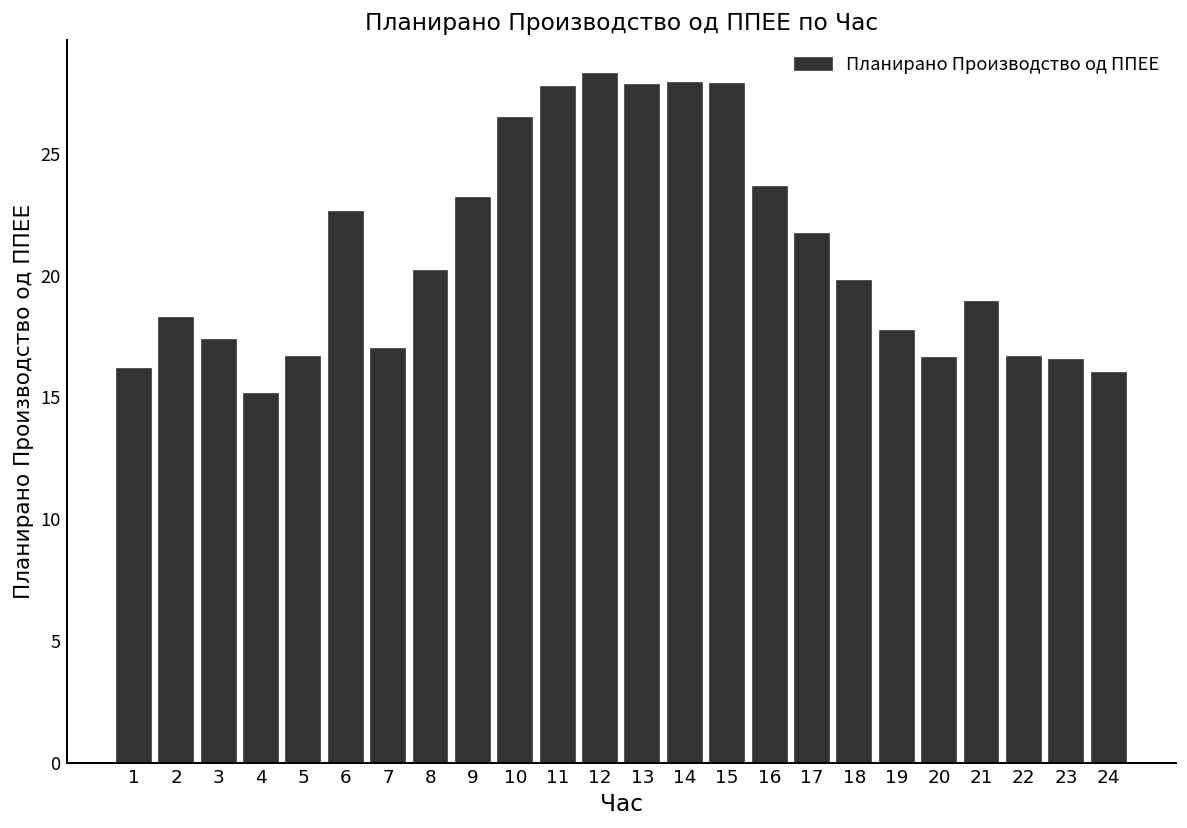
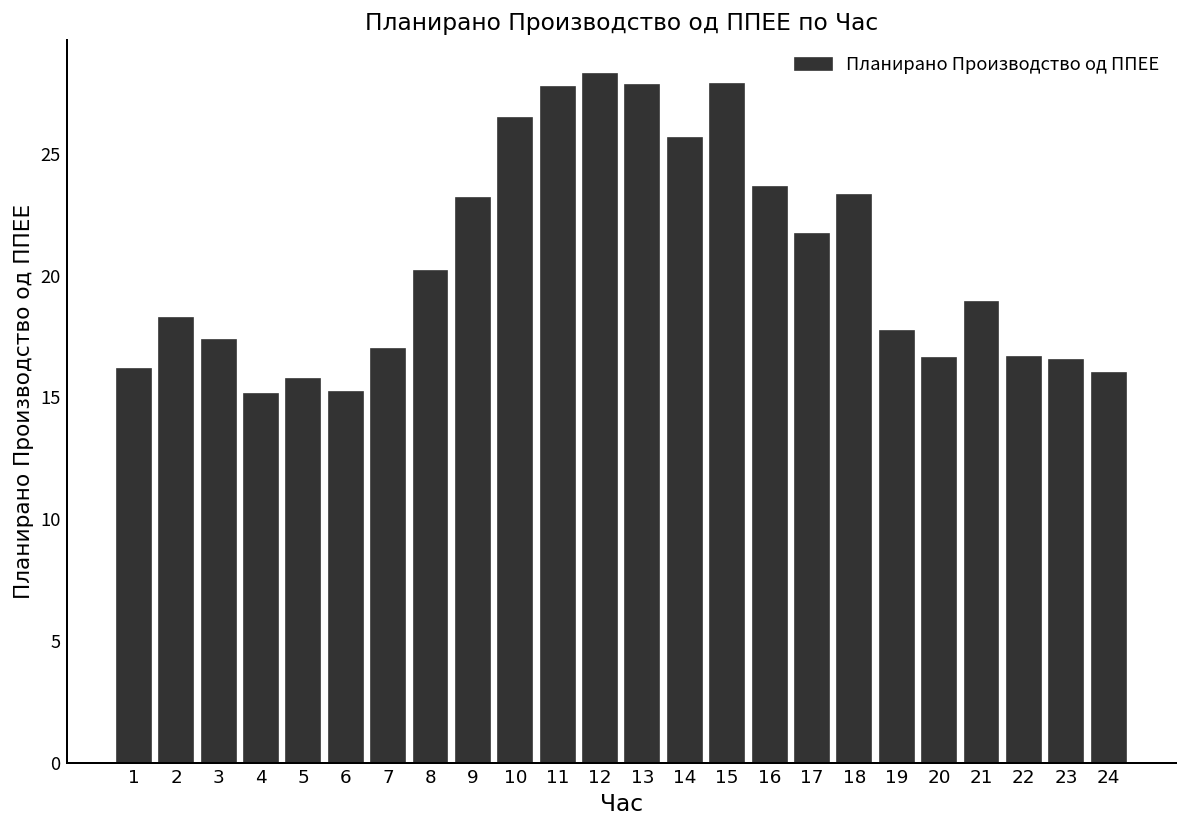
5: 16.7 -> 15.8
6: 22.6 -> 15.2
14: 27.9 -> 25.7
18: 19.8 -> 23.3
